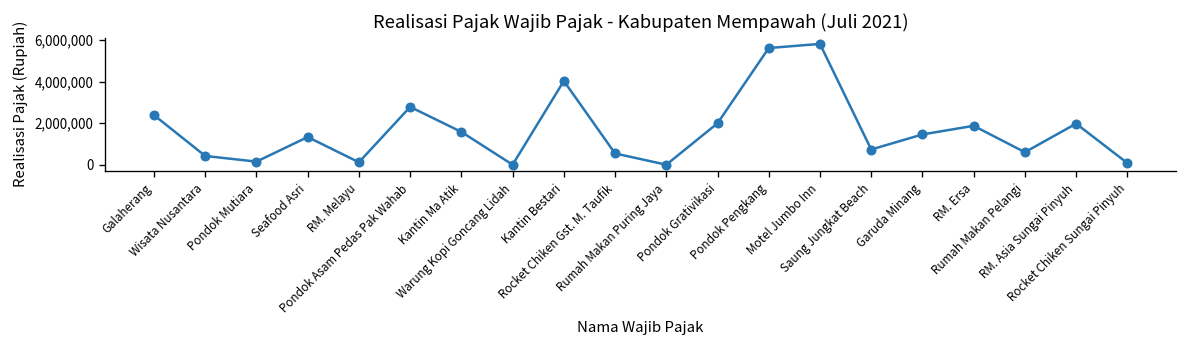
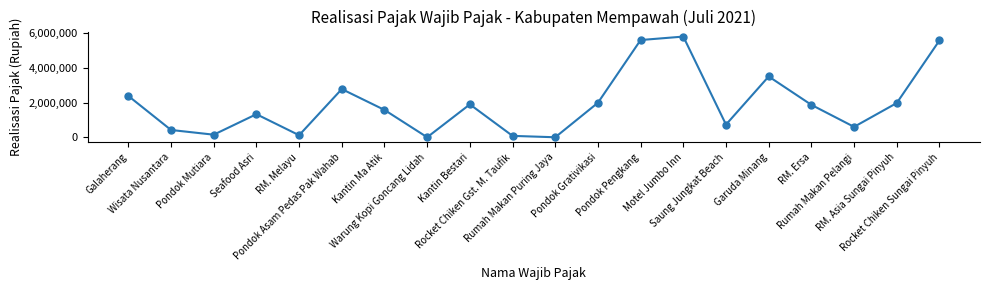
Kantin Bestari: 4,000,000 -> 1,900,000
Rocket Chiken Gst. M. Taufik: 600,000 -> 100,000
Garuda Minang: 1,500,000 -> 3,500,000
Rocket Chiken Sungai Pinyuh: 100,000 -> 5,600,000
